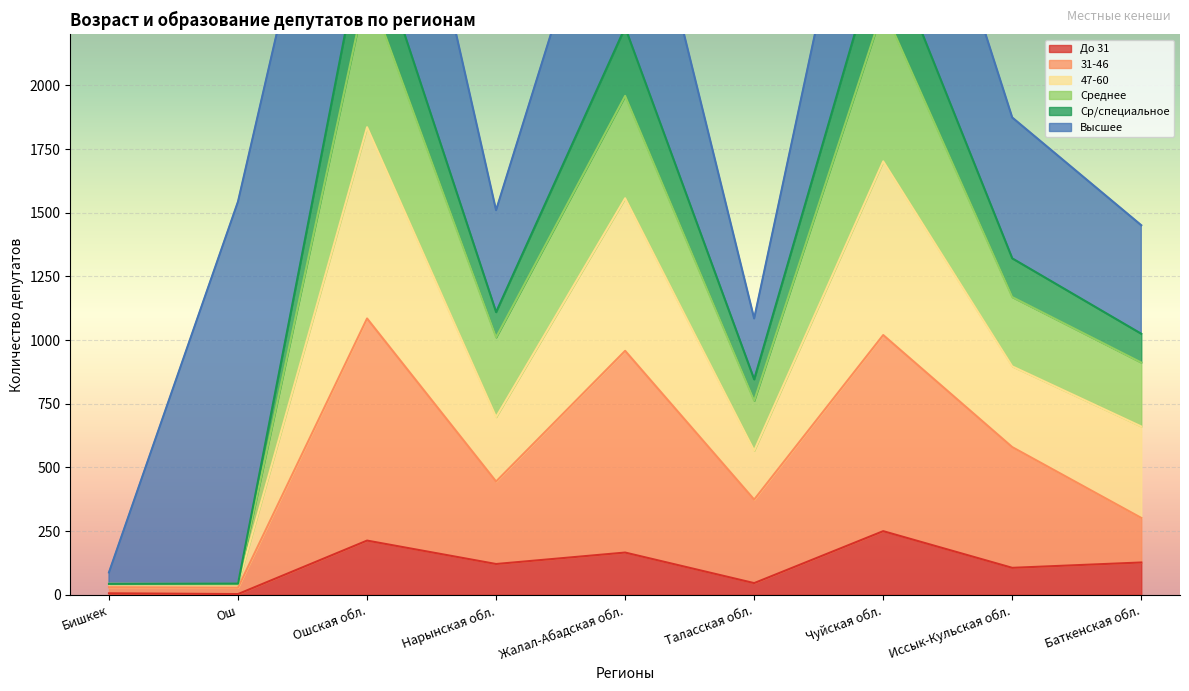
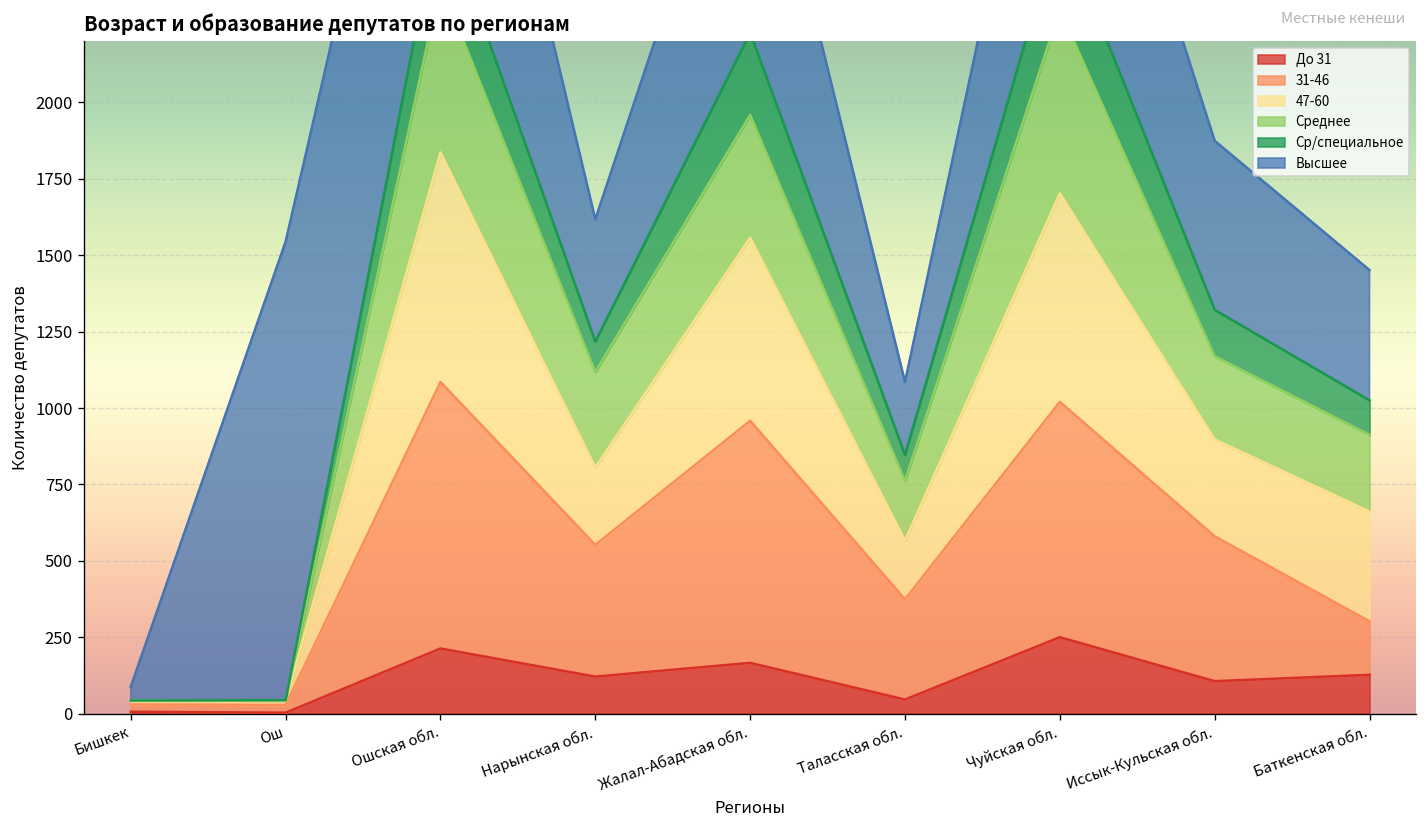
31-46, Нарынская обл.: 320 -> 430
